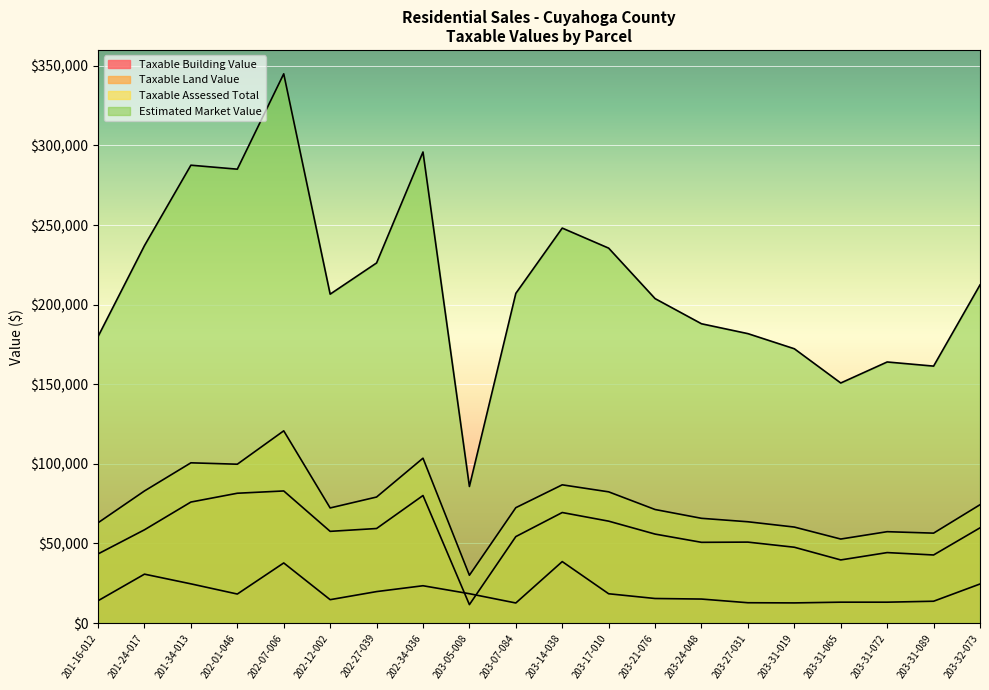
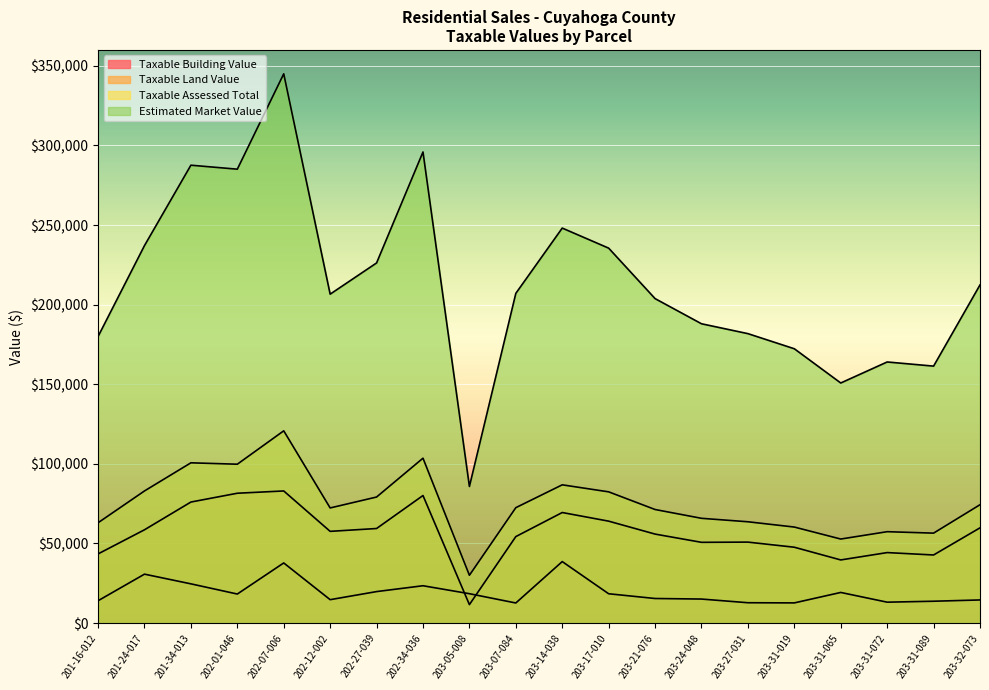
Taxable Building Value, 203-31-065: $13,000 -> $19,000
Taxable Building Value, 203-32-073: $25,000 -> $15,000
